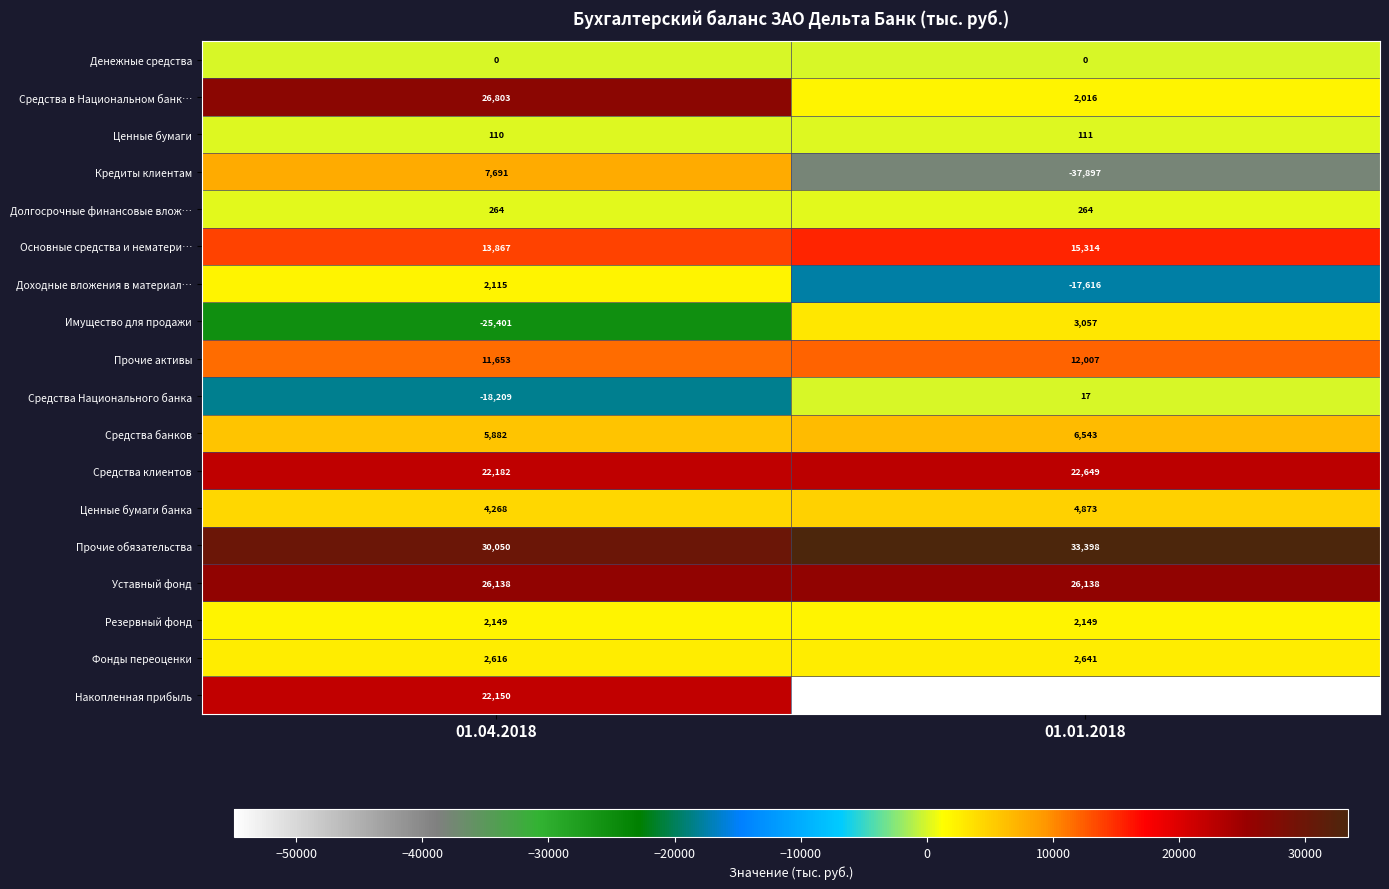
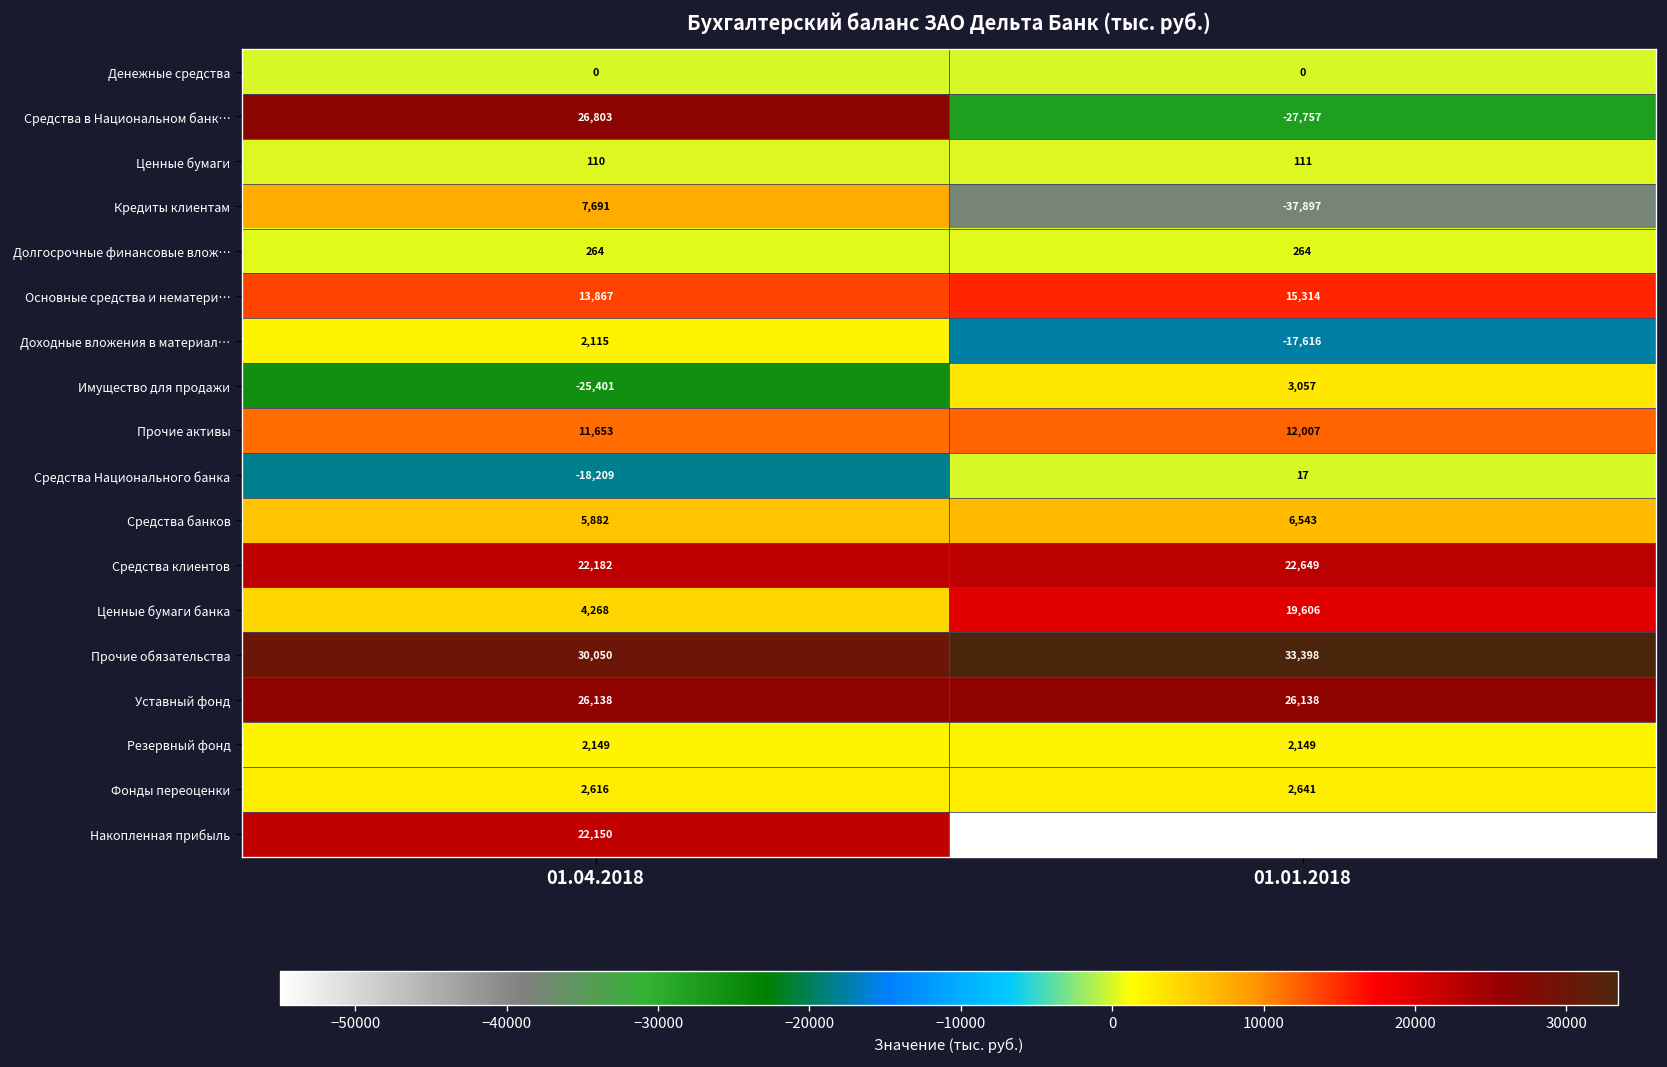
Средства в Национальном банк…, 01.01.2018: 2,016 -> -27,757
Ценные бумаги банка, 01.01.2018: 4,873 -> 19,606
